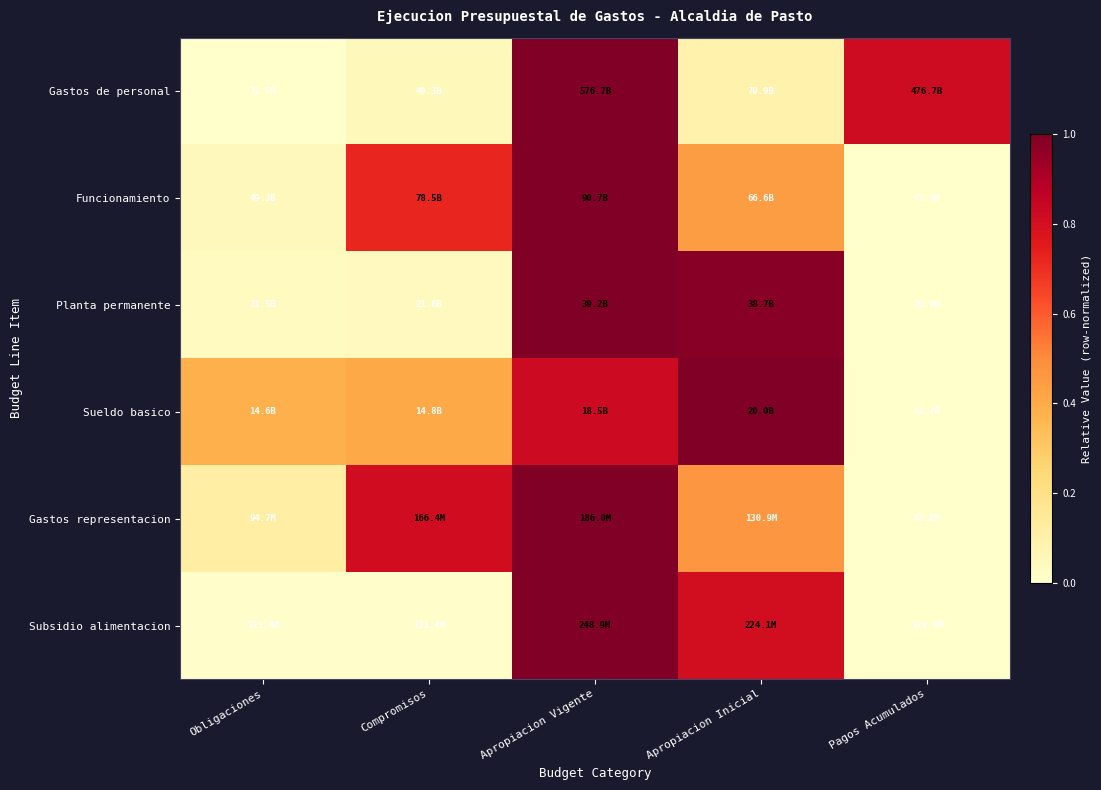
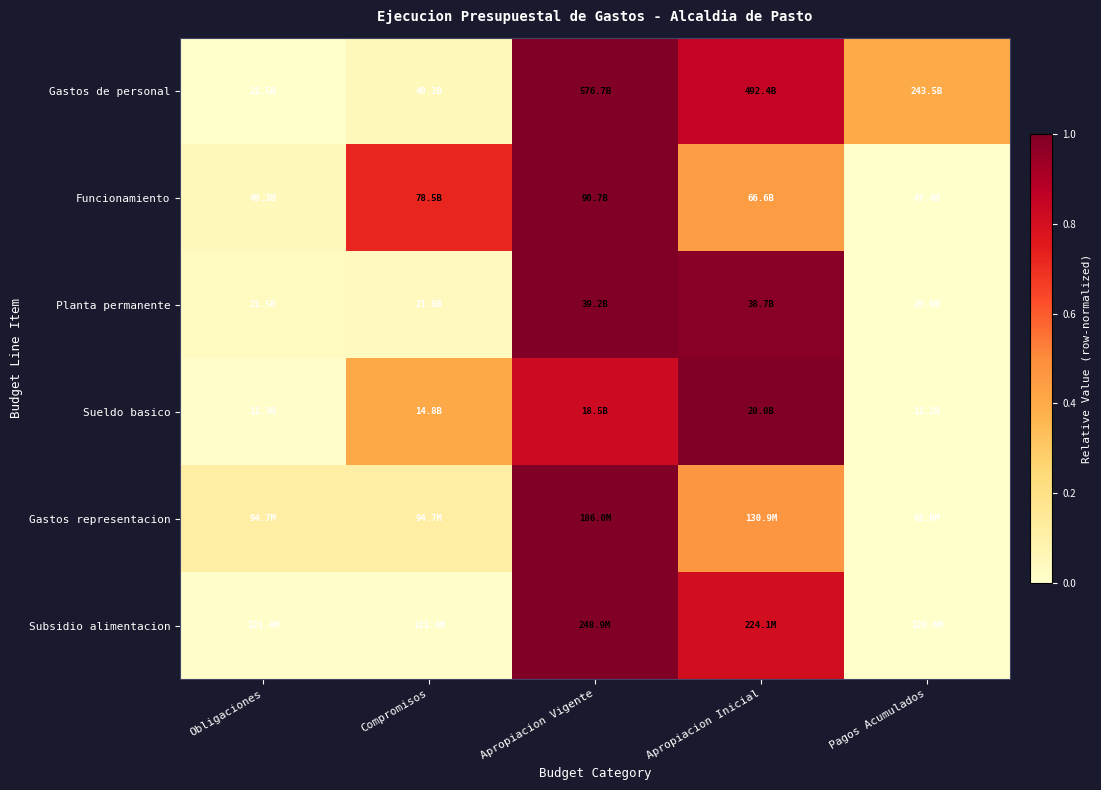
Gastos de personal, Apropiacion Inicial: 70.9B -> 492.4B
Gastos de personal, Pagos Acumulados: 476.7B -> 243.5B
Sueldo basico, Obligaciones: 14.6B -> 11.3B
Gastos representacion, Compromisos: 166.4M -> 94.7M
